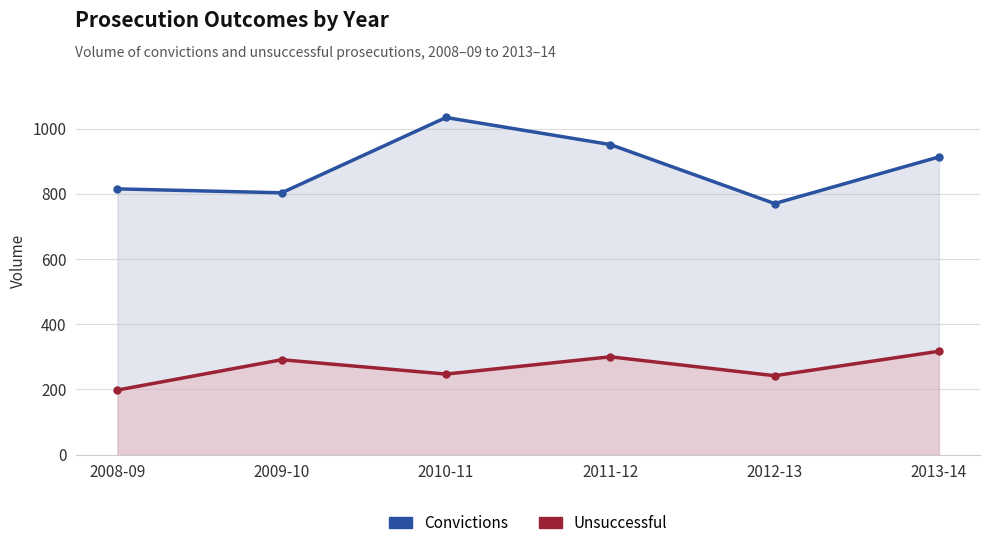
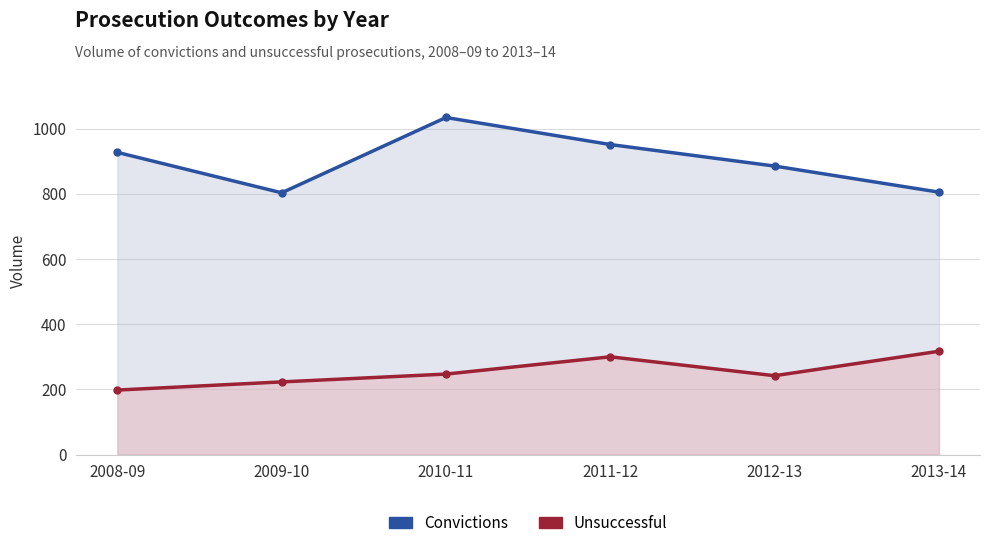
Convictions, 2008-09: 820 -> 930
Unsuccessful, 2009-10: 290 -> 220
Convictions, 2012-13: 770 -> 890
Convictions, 2013-14: 910 -> 810
